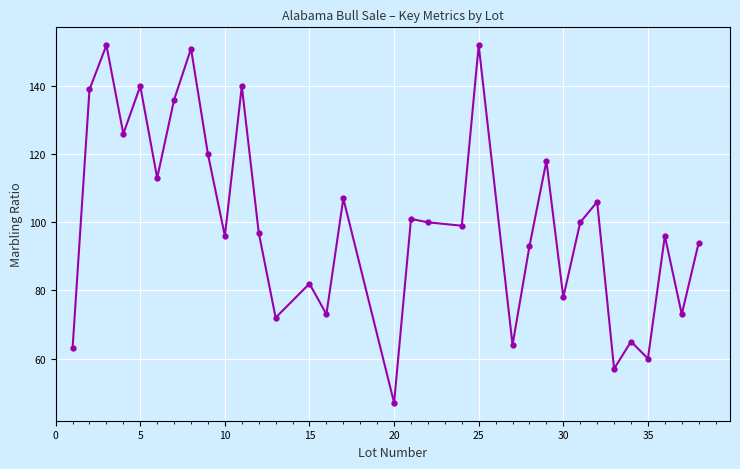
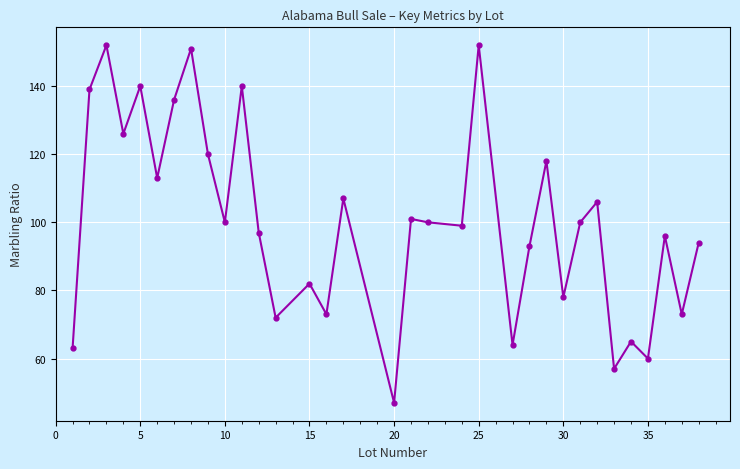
10: 96 -> 100
